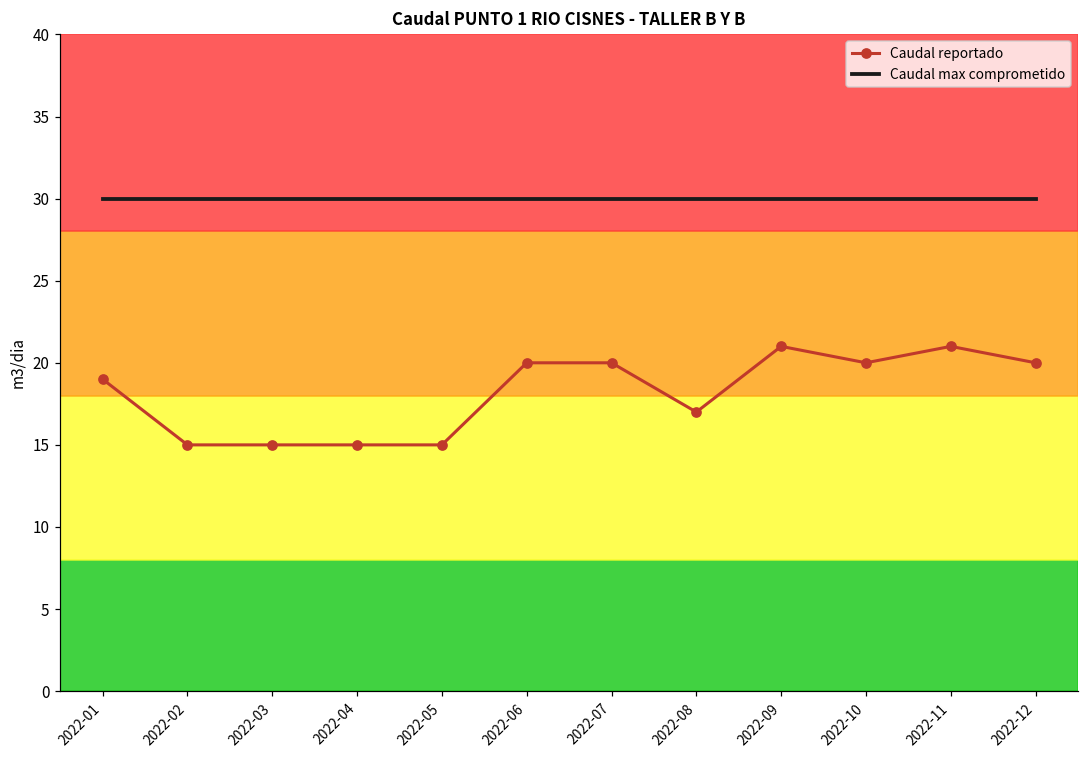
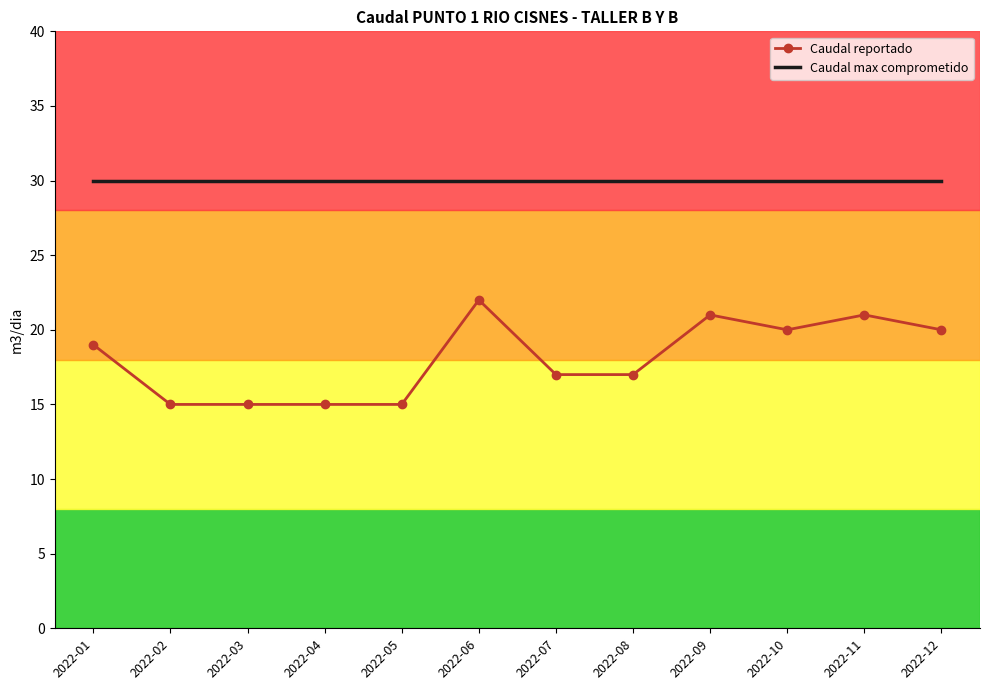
Caudal reportado, 2022-06: 20 -> 22
Caudal reportado, 2022-07: 20 -> 17
